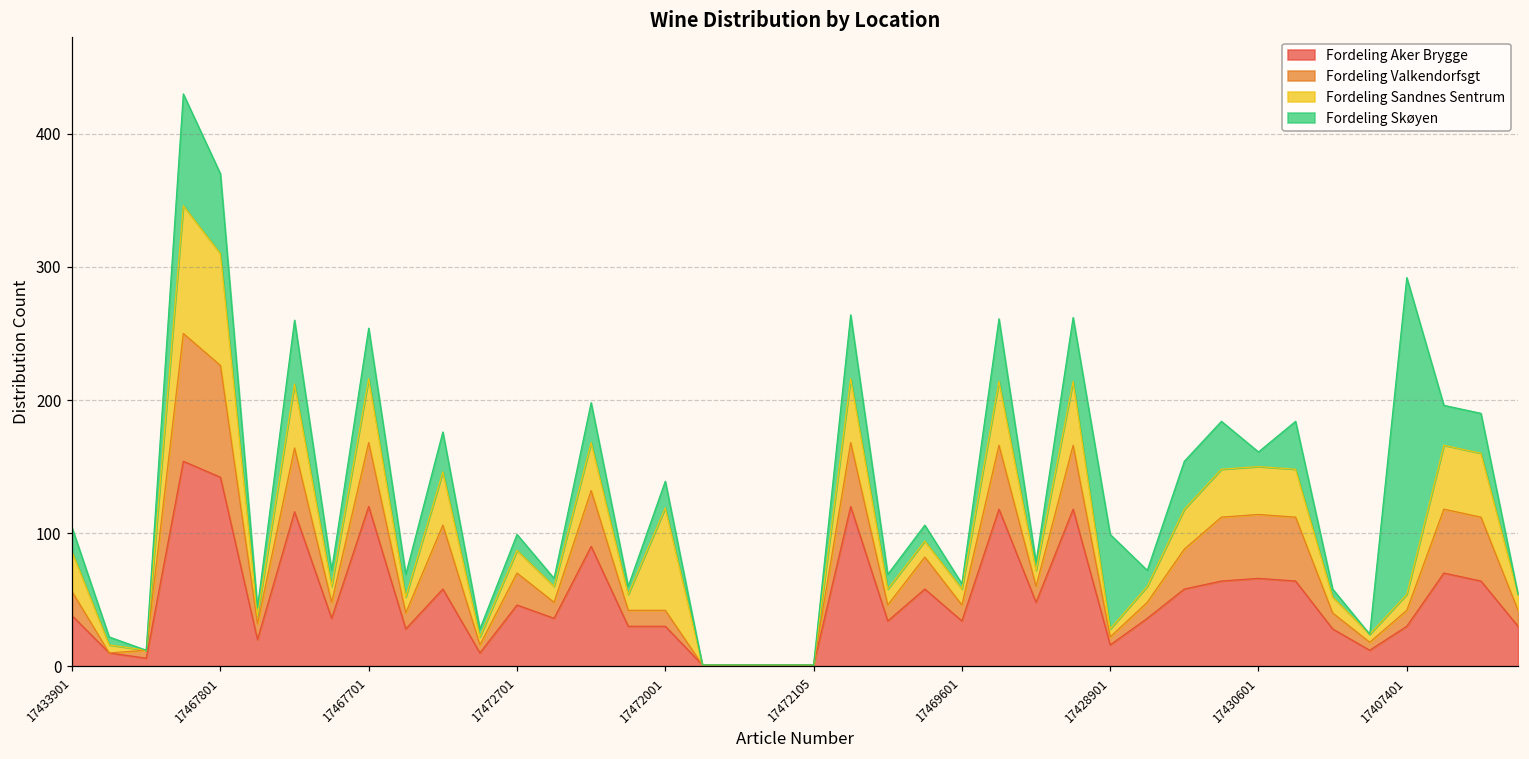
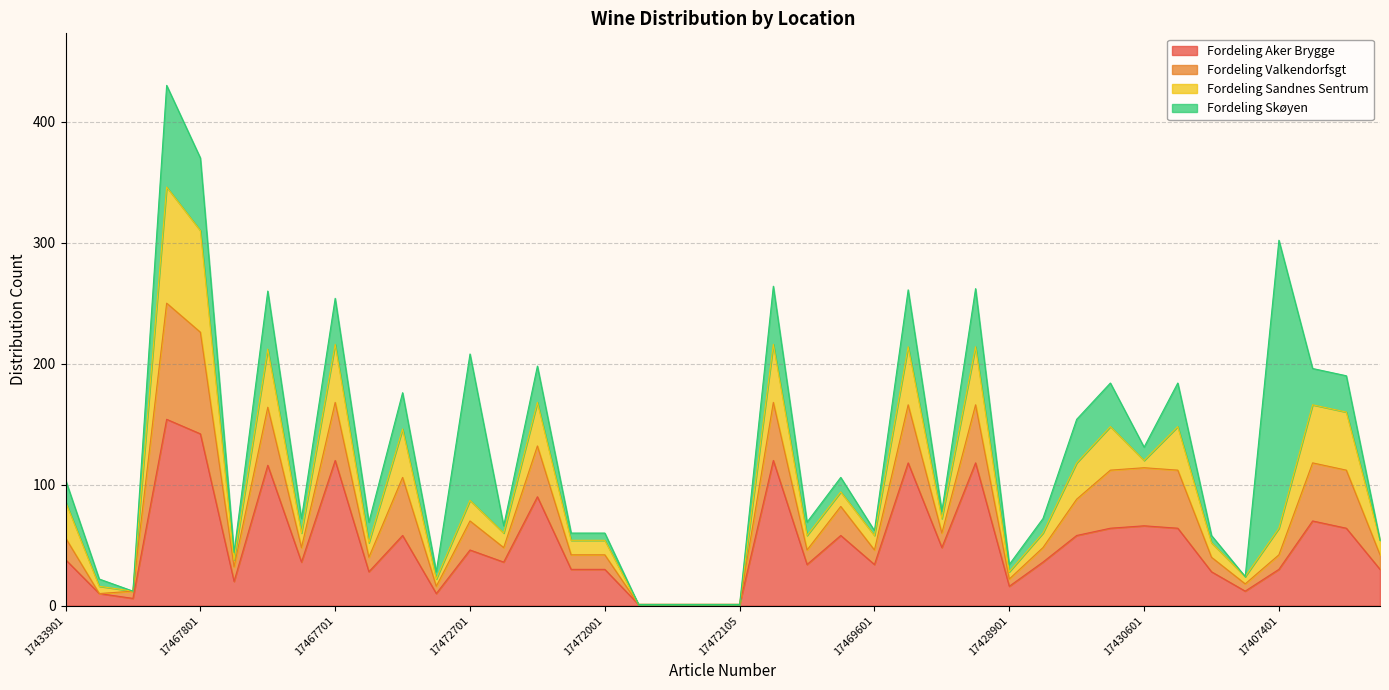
Fordeling Skøyen, 17472701: 12 -> 121
Fordeling Sandnes Sentrum, 17472001: 77 -> 12
Fordeling Skøyen, 17472001: 20 -> 6
Fordeling Skøyen, 17428901: 71 -> 6
Fordeling Sandnes Sentrum, 17430601: 36 -> 6
Fordeling Sandnes Sentrum, 17407401: 12 -> 22
